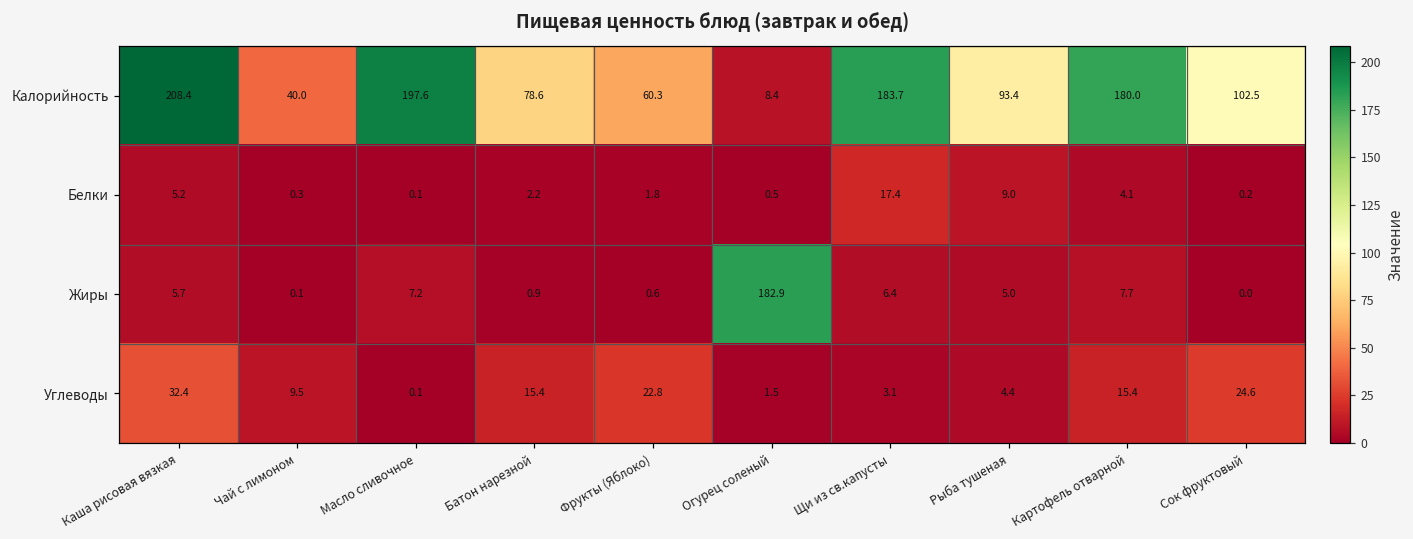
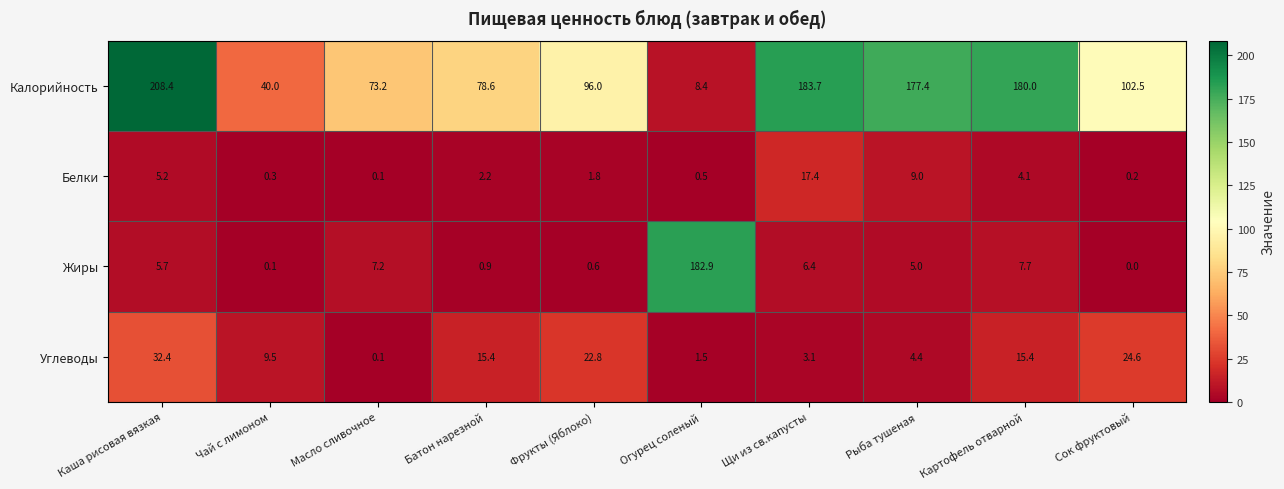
Калорийность, Масло сливочное: 197.6 -> 73.2
Калорийность, Фрукты (Яблоко): 60.3 -> 96.0
Калорийность, Рыба тушеная: 93.4 -> 177.4
